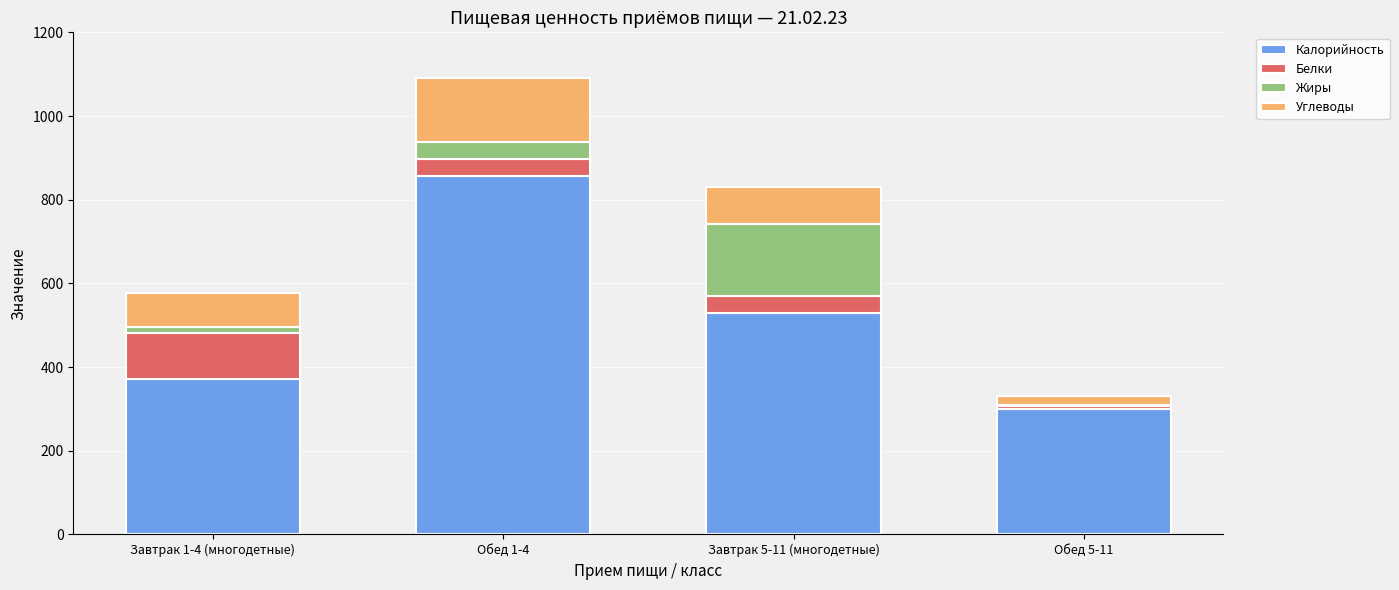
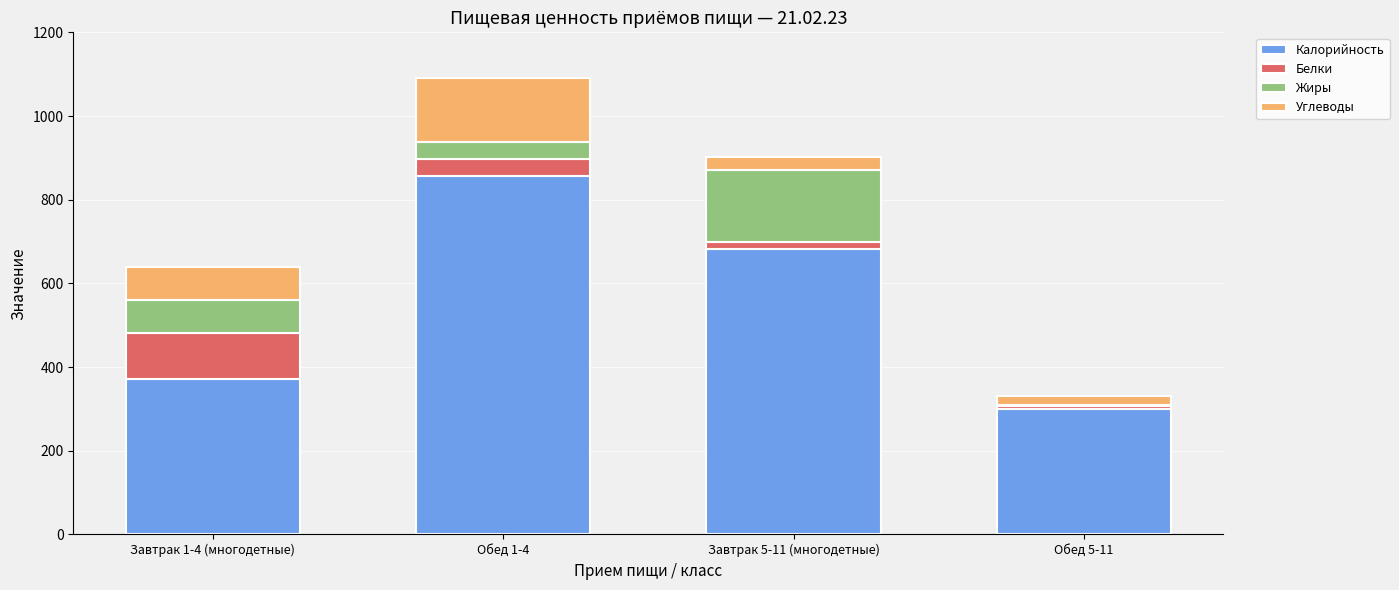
Жиры, Завтрак 1-4 (многодетные): 20 -> 80
Калорийность, Завтрак 5-11 (многодетные): 530 -> 680
Белки, Завтрак 5-11 (многодетные): 40 -> 20
Углеводы, Завтрак 5-11 (многодетные): 90 -> 30
